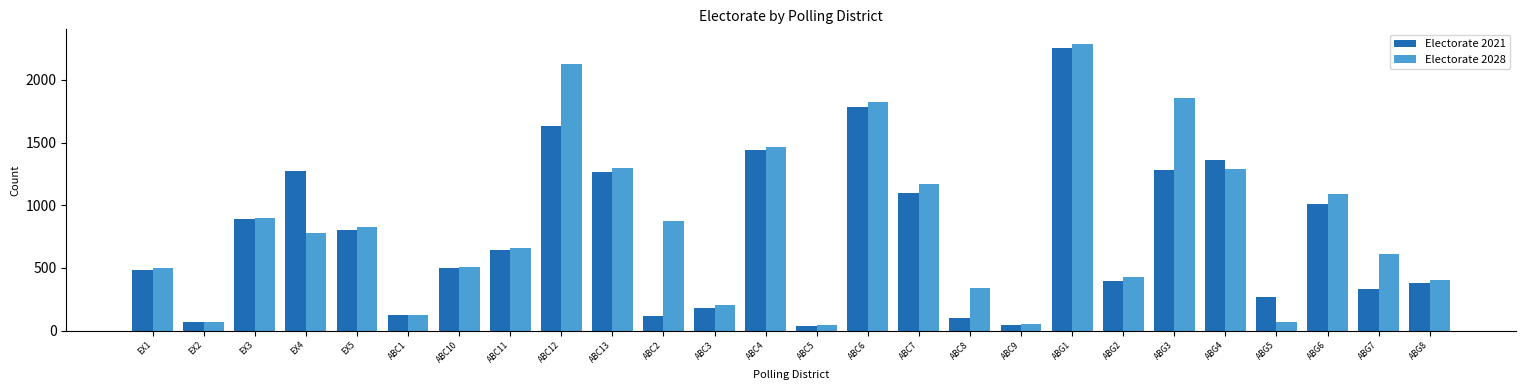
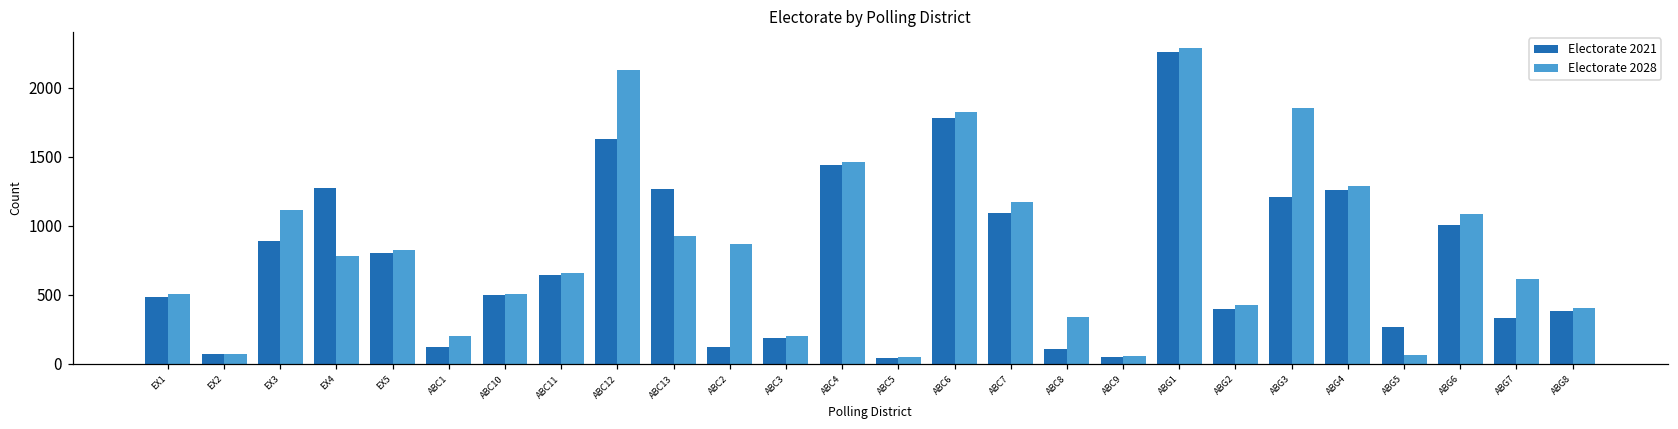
Electorate 2028, EX3: 900 -> 1120
Electorate 2028, ABC1: 120 -> 200
Electorate 2028, ABC13: 1300 -> 920
Electorate 2021, ABG3: 1280 -> 1210
Electorate 2021, ABG4: 1360 -> 1260
